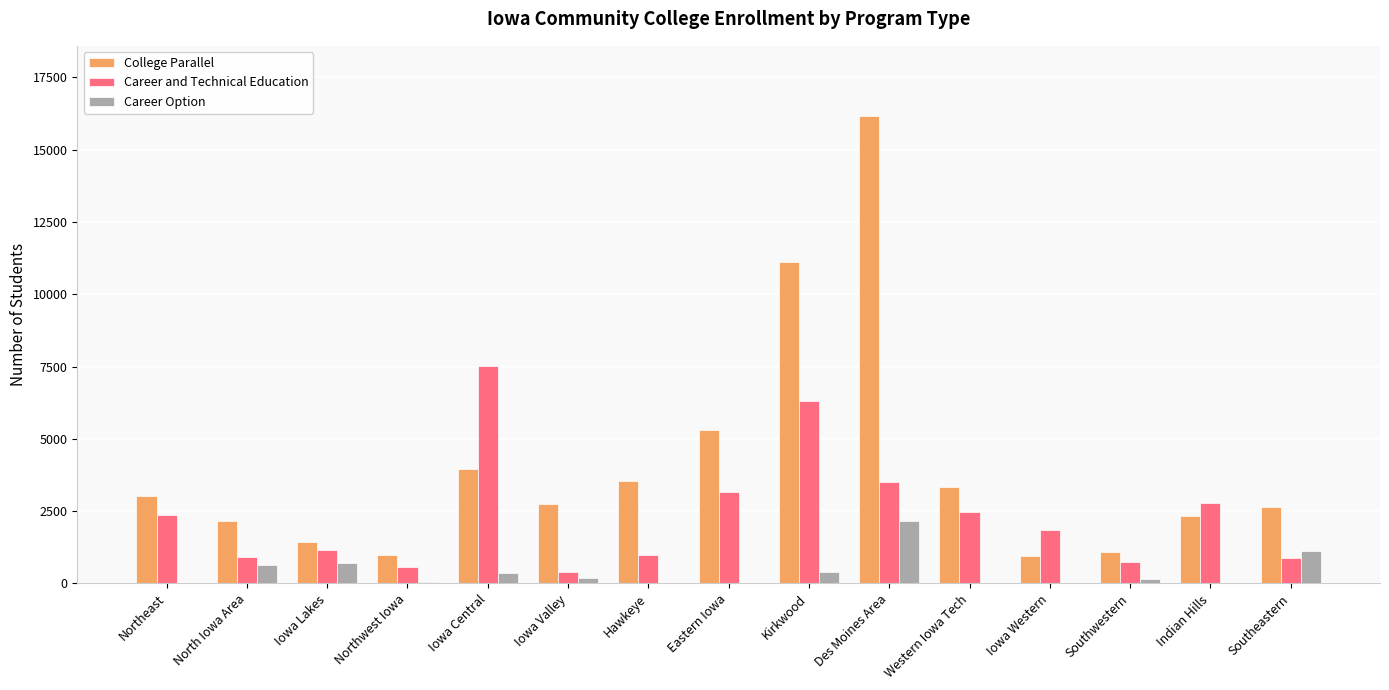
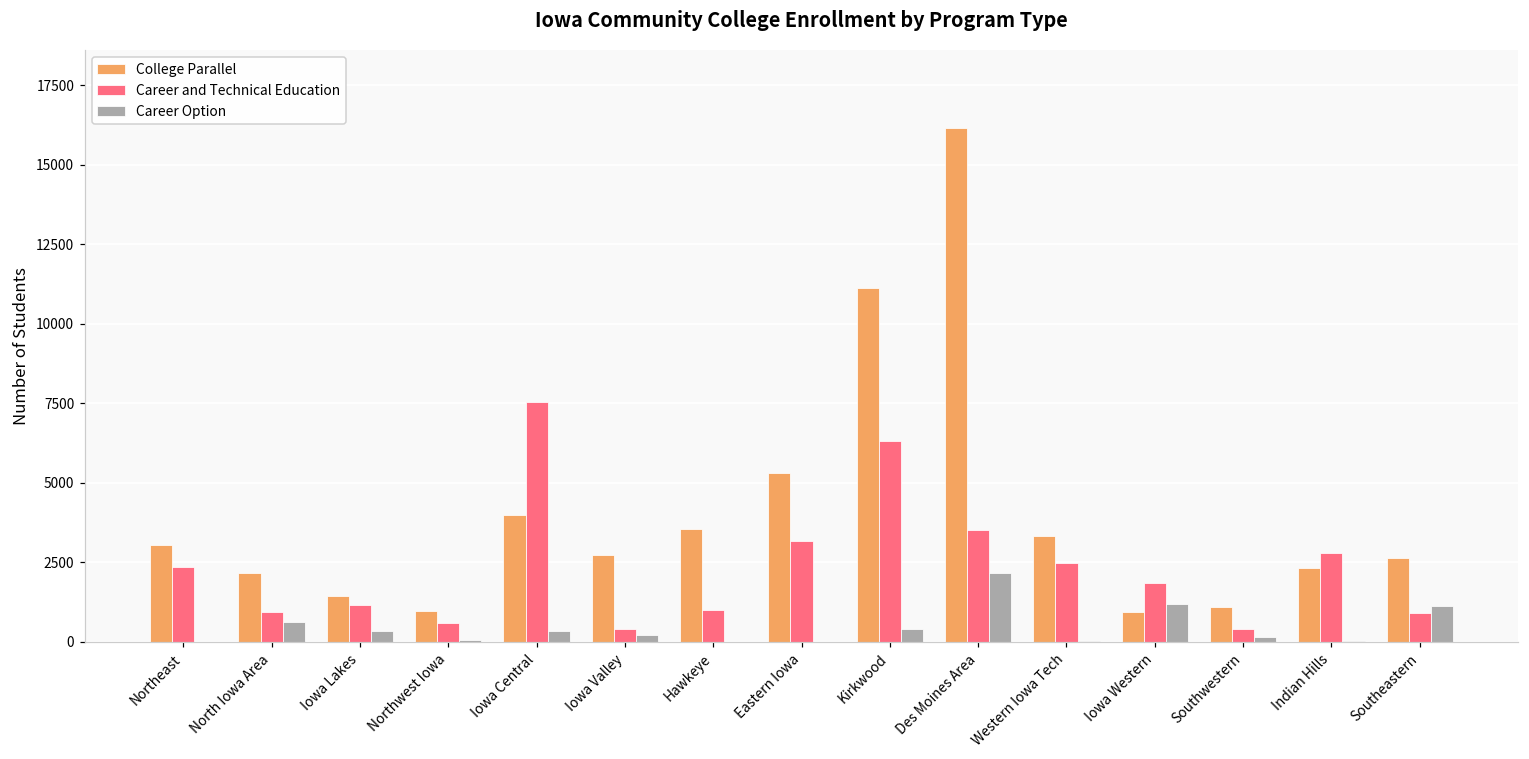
Career Option, Iowa Lakes: 700 -> 400
Career Option, Iowa Western: 0 -> 1200
Career and Technical Education, Southwestern: 800 -> 400
